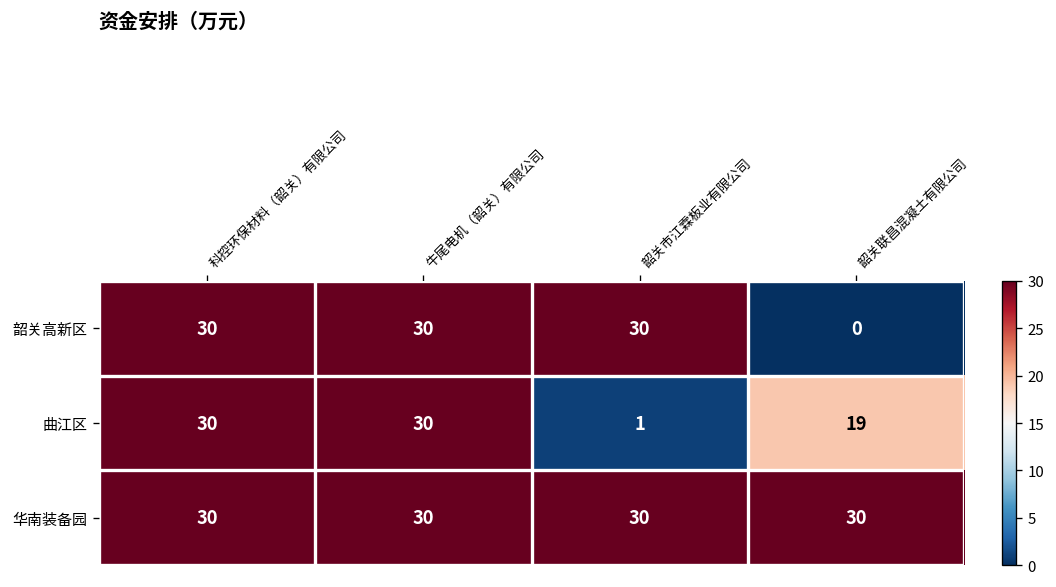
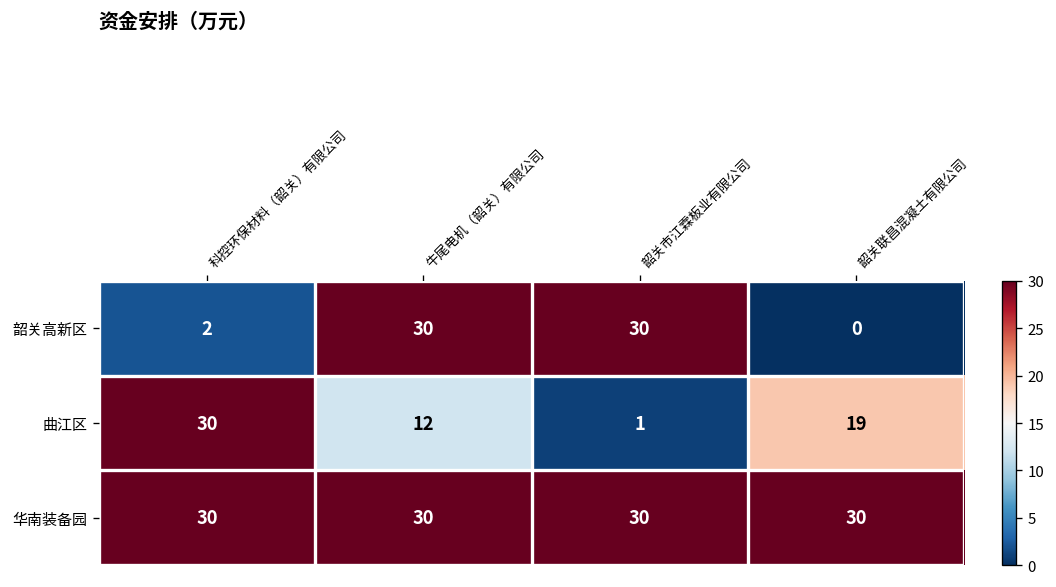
韶关高新区, 科控环保材料（韶关）有限公司: 30 -> 2
曲江区, 牛尾电机（韶关）有限公司: 30 -> 12
